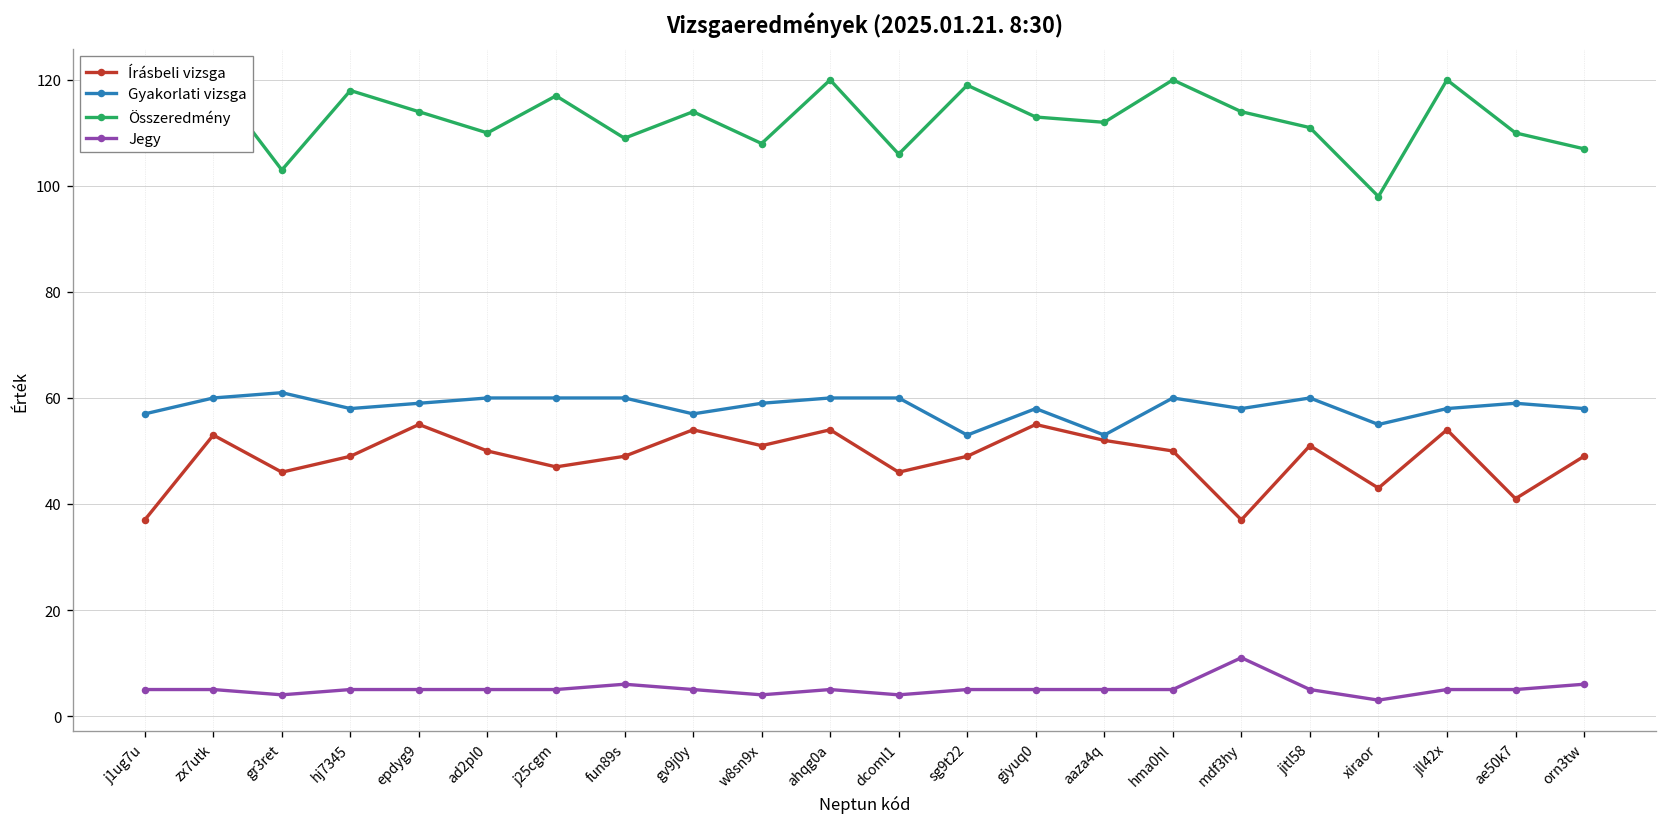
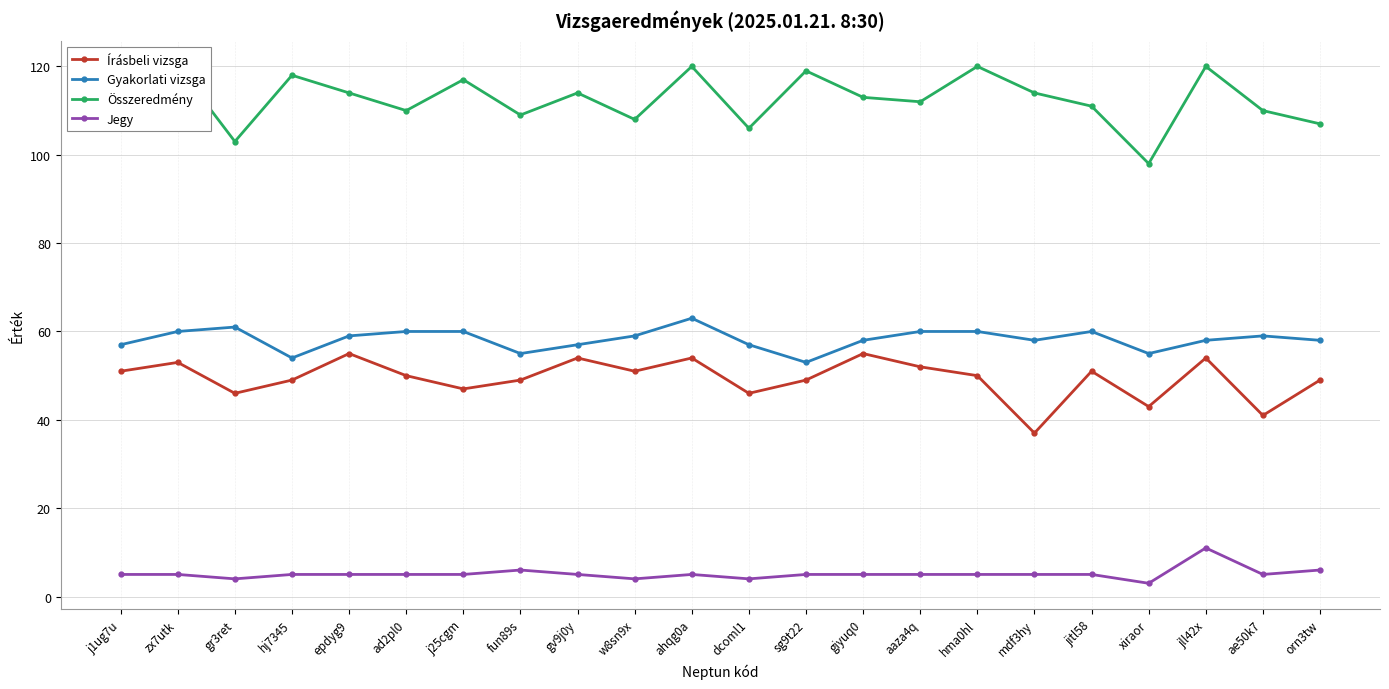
Írásbeli vizsga, j1ug7u: 37 -> 51
Gyakorlati vizsga, hj7345: 58 -> 54
Gyakorlati vizsga, fun89s: 60 -> 55
Gyakorlati vizsga, ahqg0a: 60 -> 63
Gyakorlati vizsga, dcoml1: 60 -> 57
Gyakorlati vizsga, aaza4q: 53 -> 60
Jegy, mdf3hy: 11 -> 5
Jegy, jll42x: 5 -> 11
